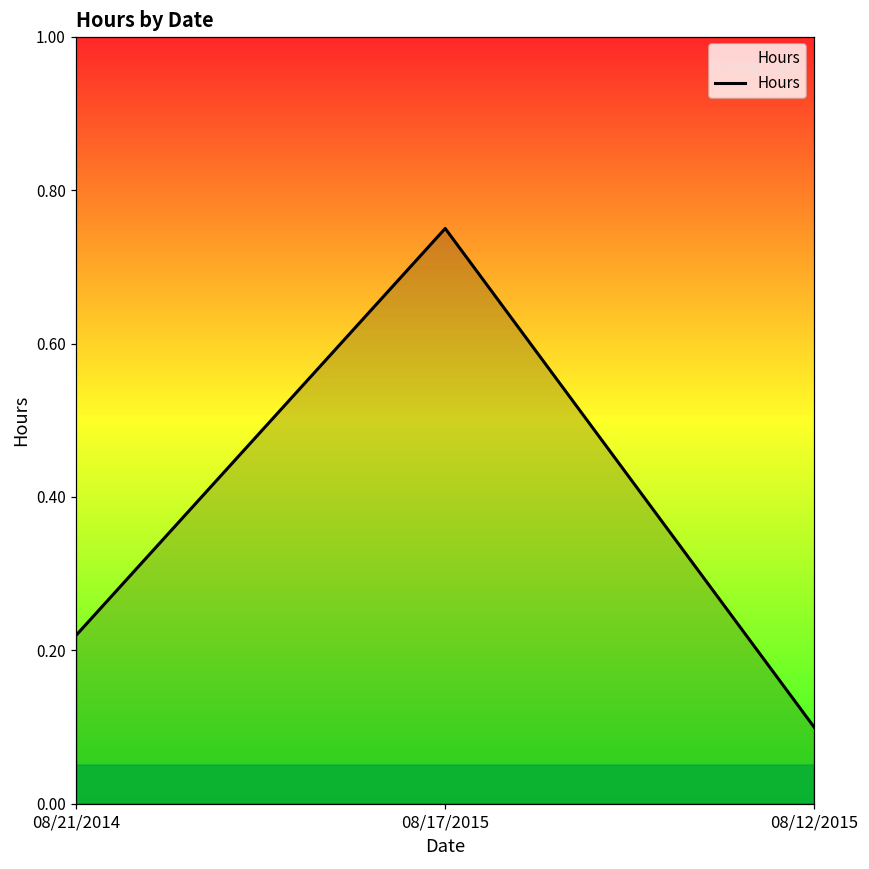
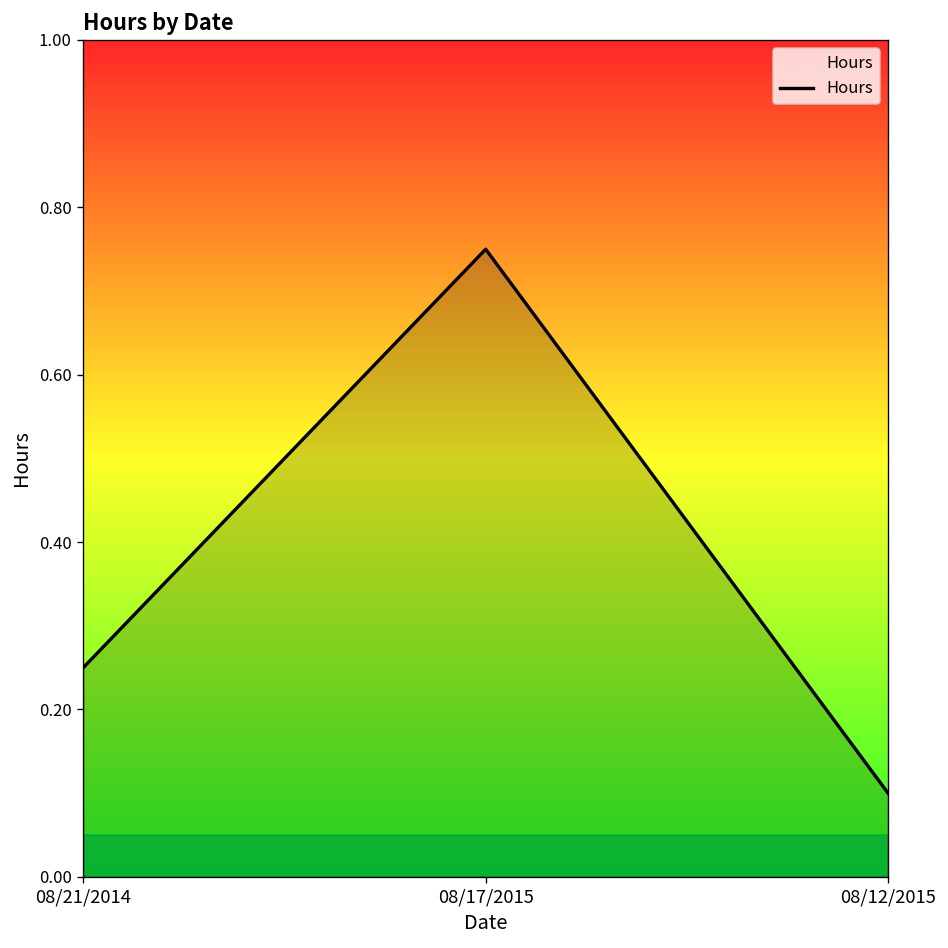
08/21/2014: 0.22 -> 0.25
